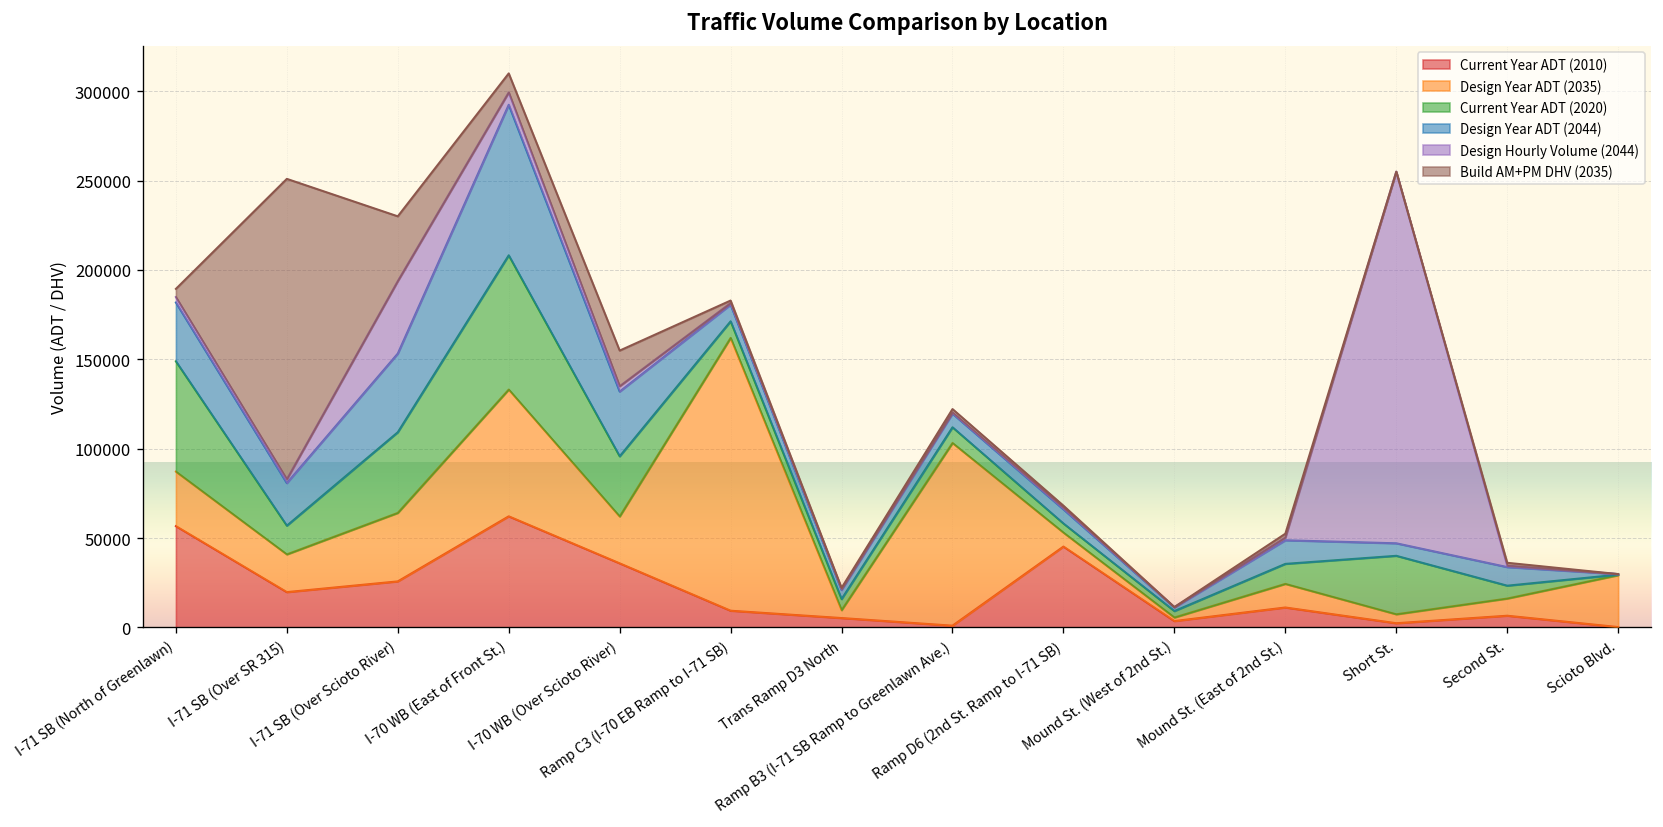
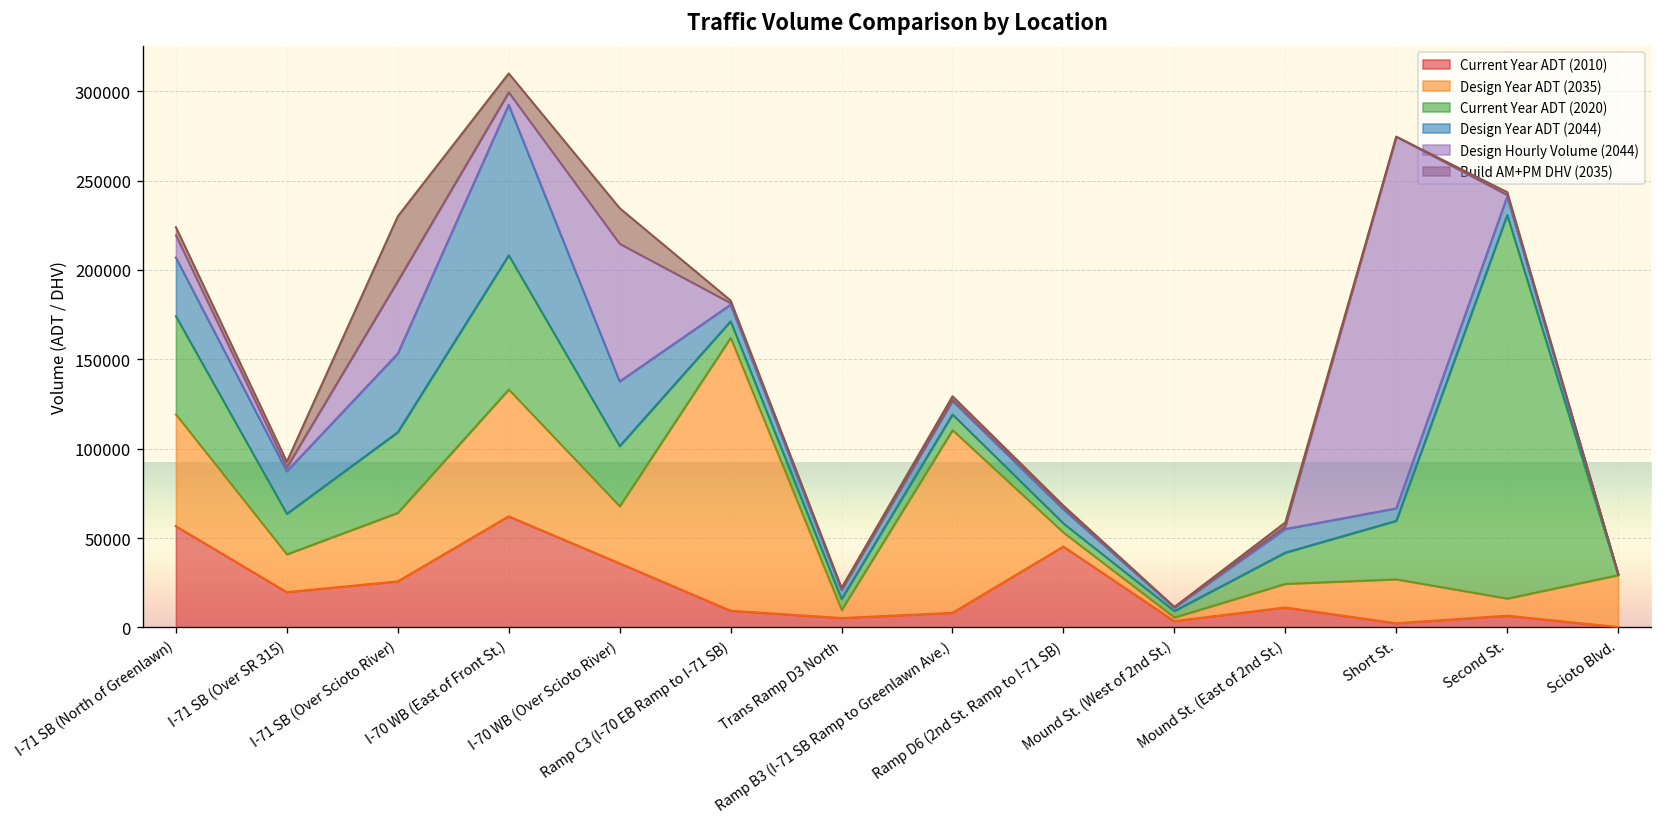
Design Year ADT (2035), I-71 SB (North of Greenlawn): 31000 -> 62000
Current Year ADT (2020), I-71 SB (North of Greenlawn): 62000 -> 55000
Design Hourly Volume (2044), I-71 SB (North of Greenlawn): 3000 -> 12000
Current Year ADT (2020), I-71 SB (Over SR 315): 16000 -> 23000
Build AM+PM DHV (2035), I-71 SB (Over SR 315): 168000 -> 3000
Design Year ADT (2035), I-70 WB (Over Scioto River): 26000 -> 32000
Design Hourly Volume (2044), I-70 WB (Over Scioto River): 3000 -> 77000
Current Year ADT (2010), Ramp B3 (I-71 SB Ramp to Greenlawn Ave.): 1000 -> 8000
Current Year ADT (2020), Mound St. (East of 2nd St.): 11000 -> 17000
Design Year ADT (2035), Short St.: 5000 -> 25000
Current Year ADT (2020), Second St.: 7000 -> 214000
